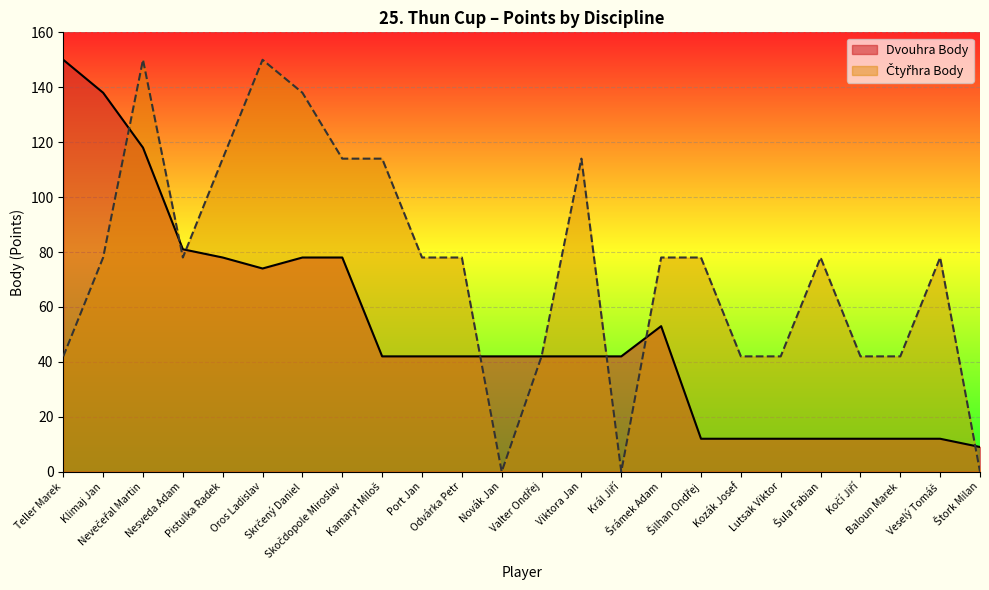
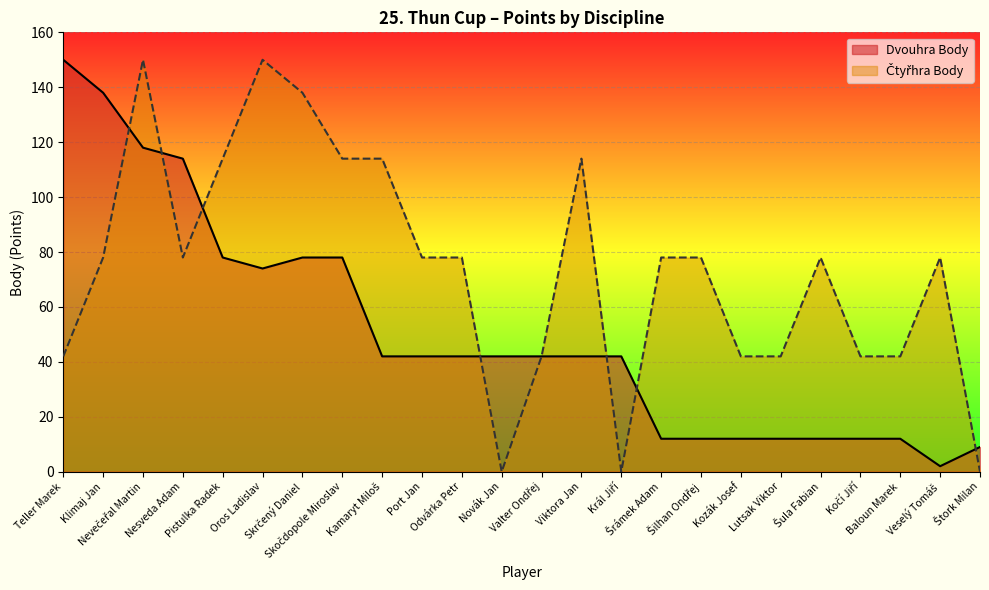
Dvouhra Body, Nesveda Adam: 81 -> 114
Dvouhra Body, Šrámek Adam: 53 -> 12
Dvouhra Body, Veselý Tomáš: 12 -> 2
